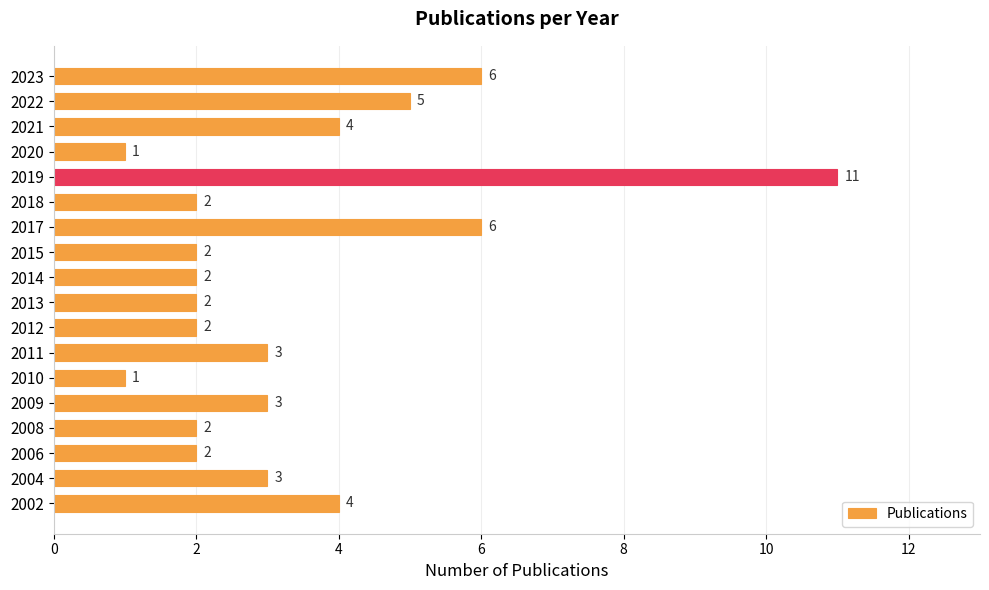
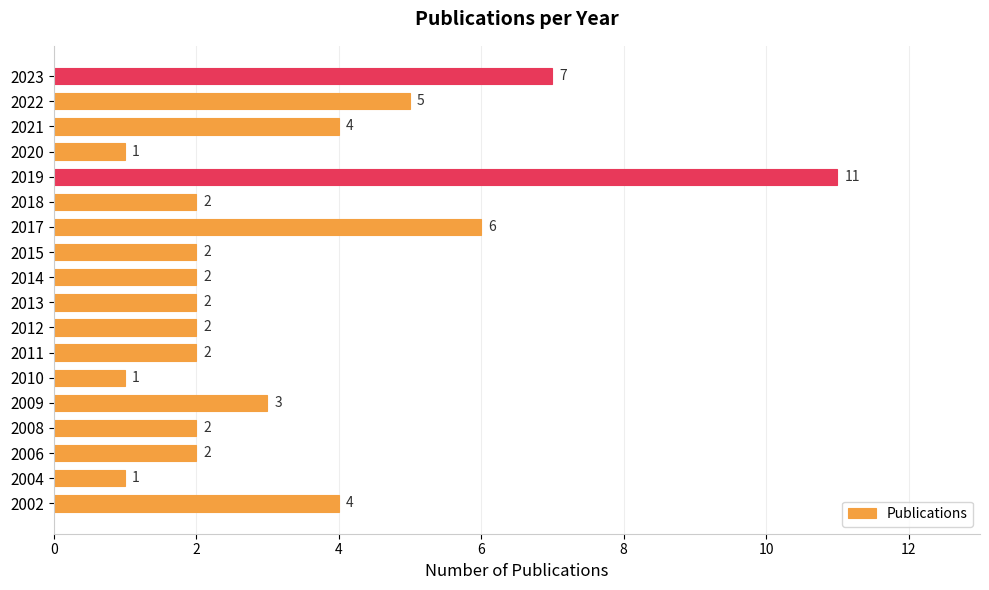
2023: 6 -> 7
2011: 3 -> 2
2004: 3 -> 1
